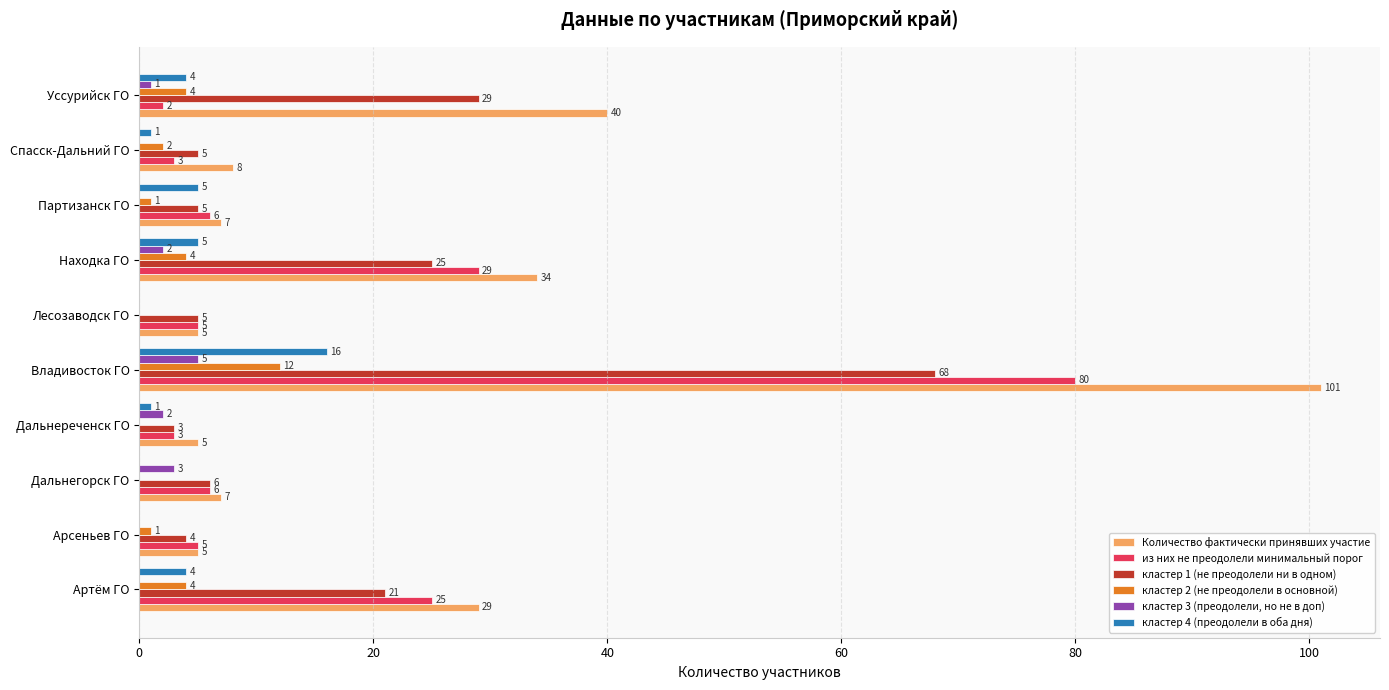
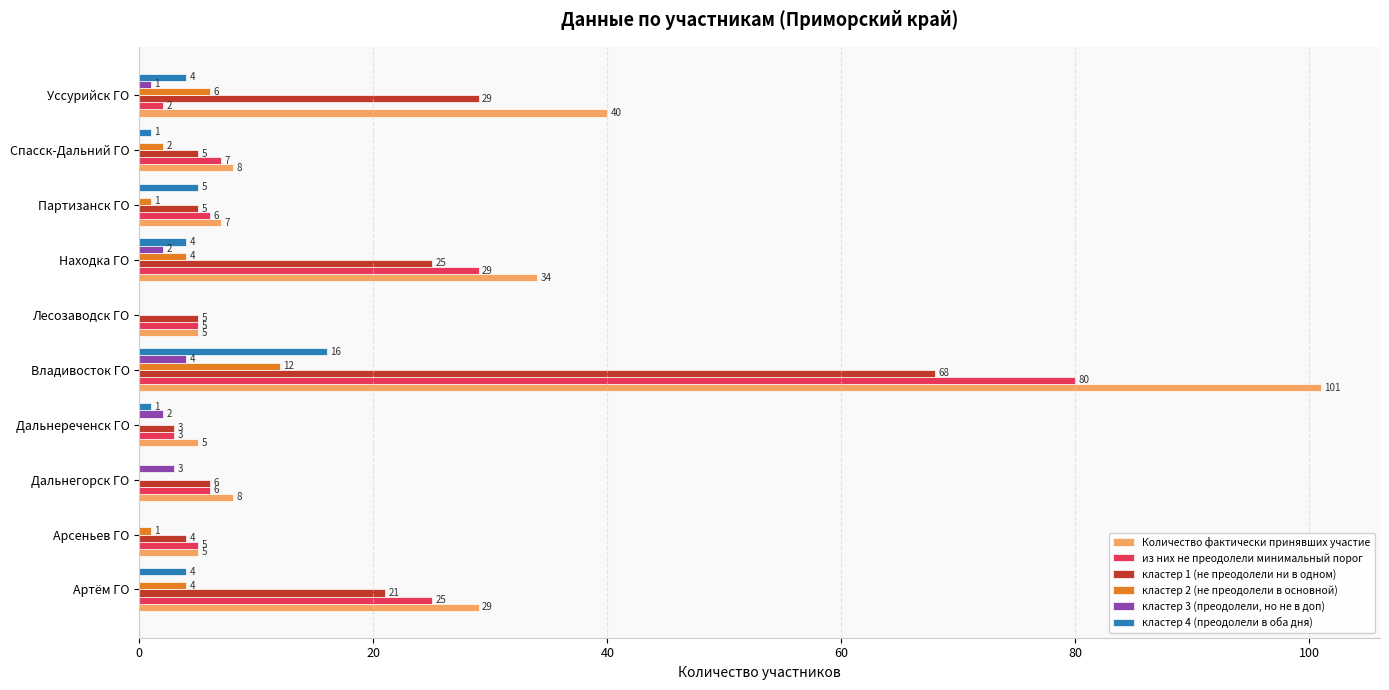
кластер 2 (не преодолели в основной), Уссурийск ГО: 4 -> 6
из них не преодолели минимальный порог, Спасск-Дальний ГО: 3 -> 7
кластер 4 (преодолели в оба дня), Находка ГО: 5 -> 4
кластер 3 (преодолели, но не в доп), Владивосток ГО: 5 -> 4
Количество фактически принявших участие, Дальнегорск ГО: 7 -> 8
